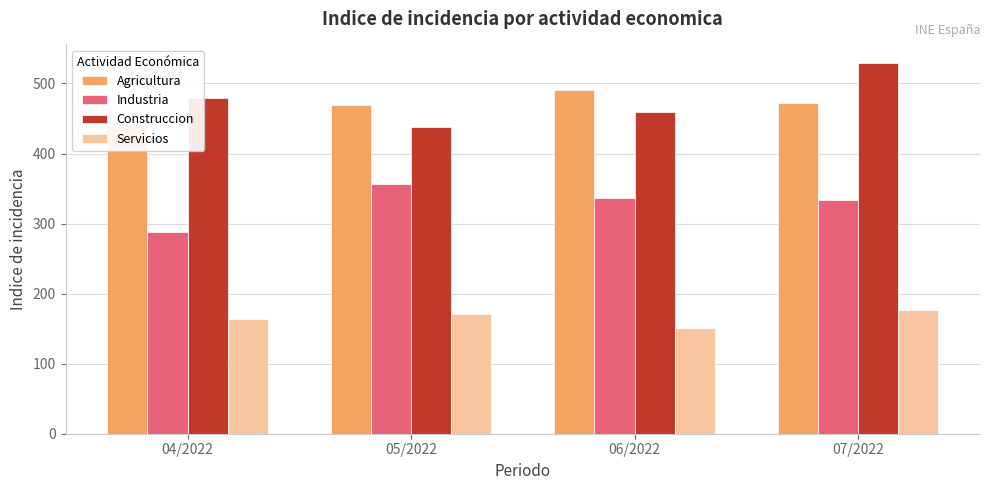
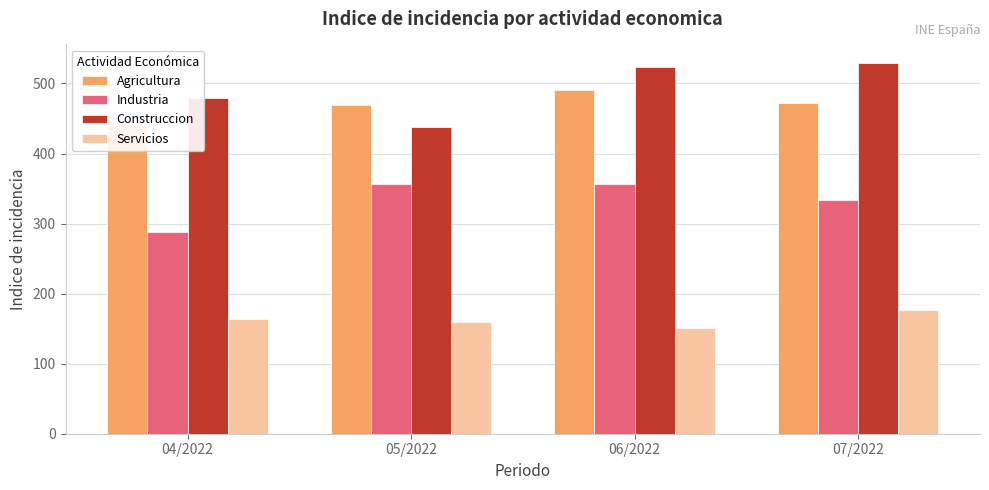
Servicios, 05/2022: 170 -> 160
Industria, 06/2022: 340 -> 360
Construccion, 06/2022: 460 -> 520
